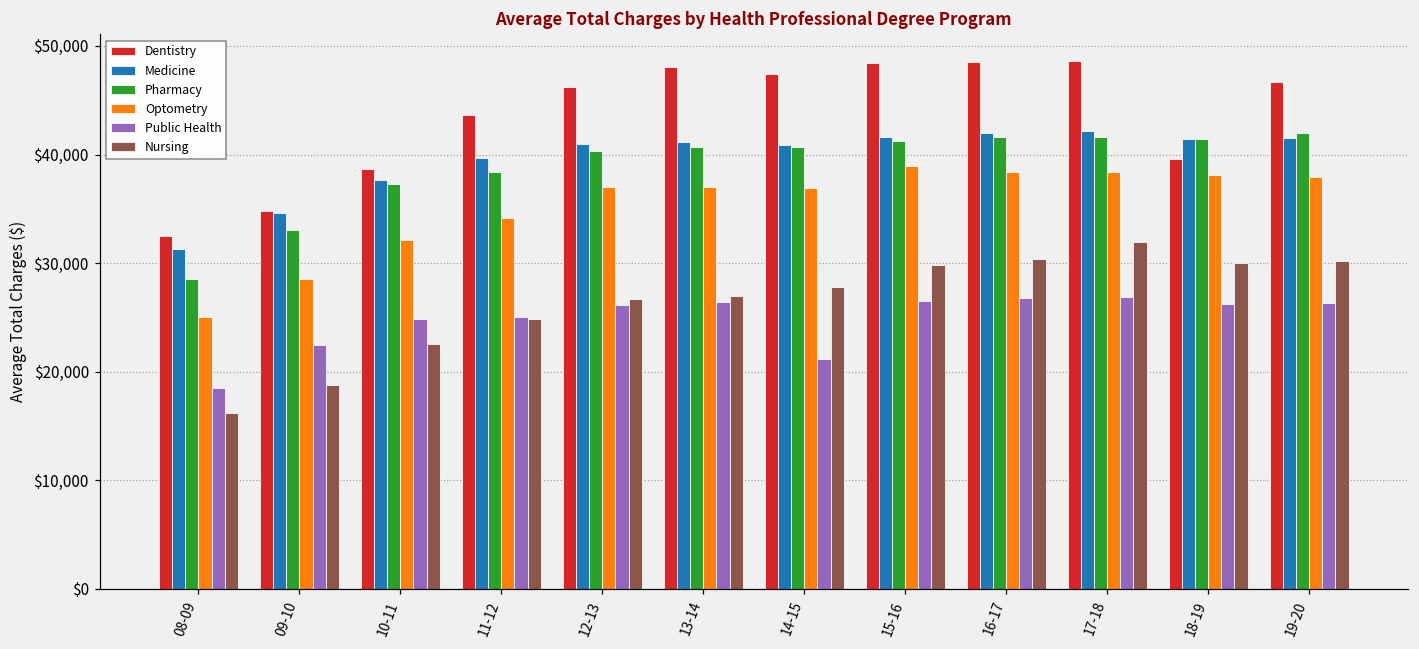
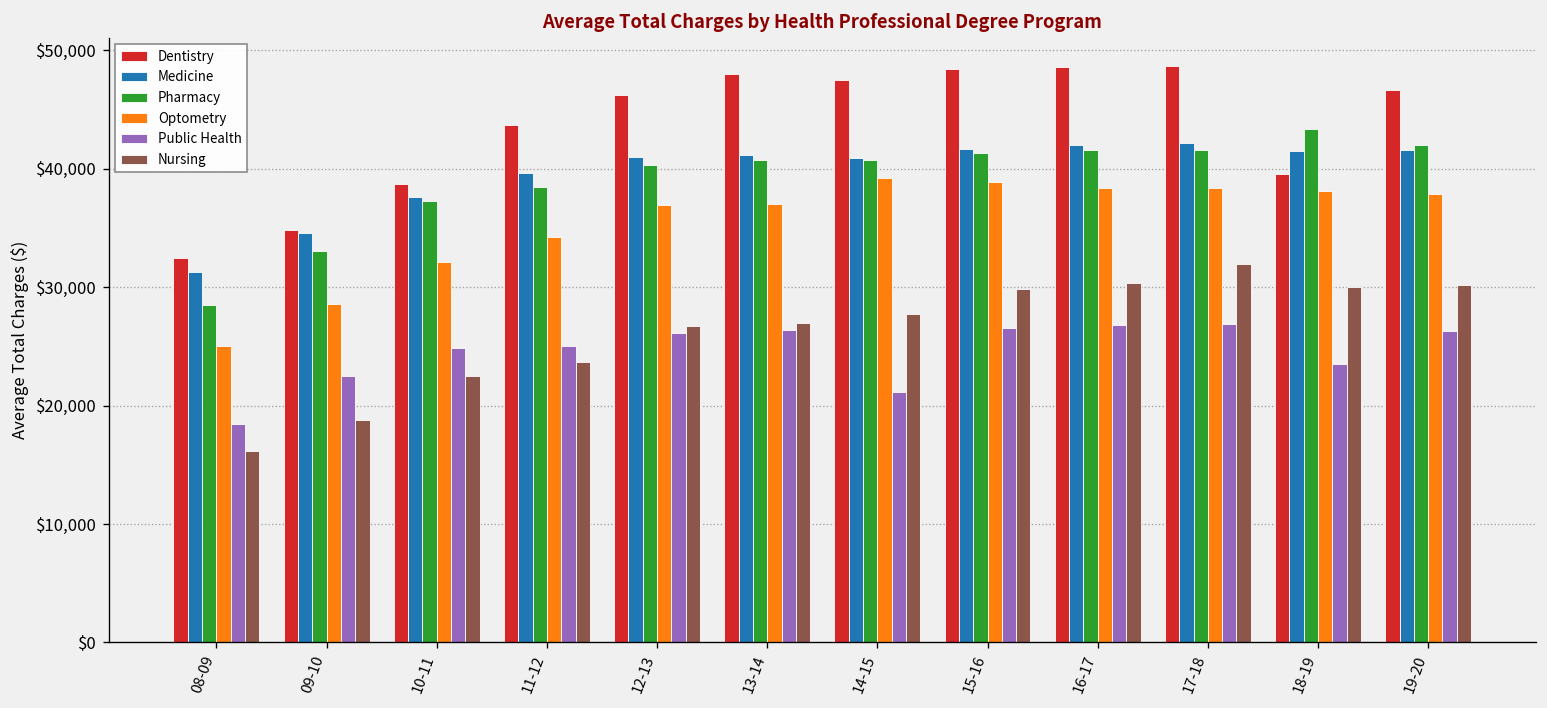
Nursing, 11-12: $25,000 -> $24,000
Optometry, 14-15: $37,000 -> $39,000
Pharmacy, 18-19: $41,000 -> $43,000
Public Health, 18-19: $26,000 -> $24,000
